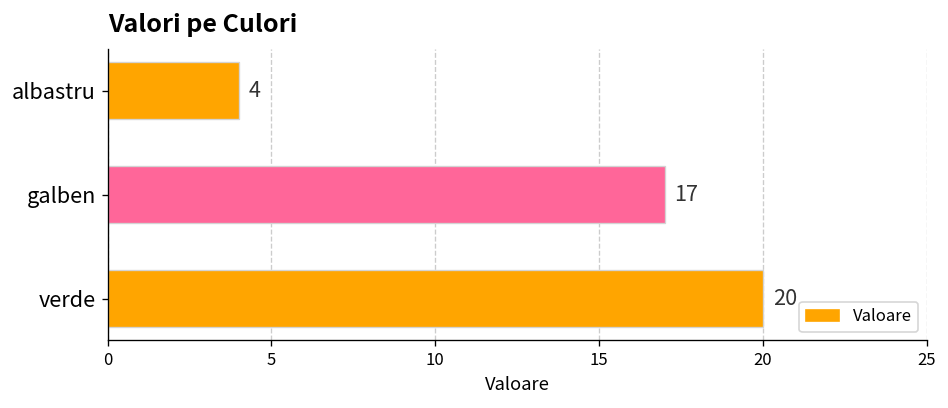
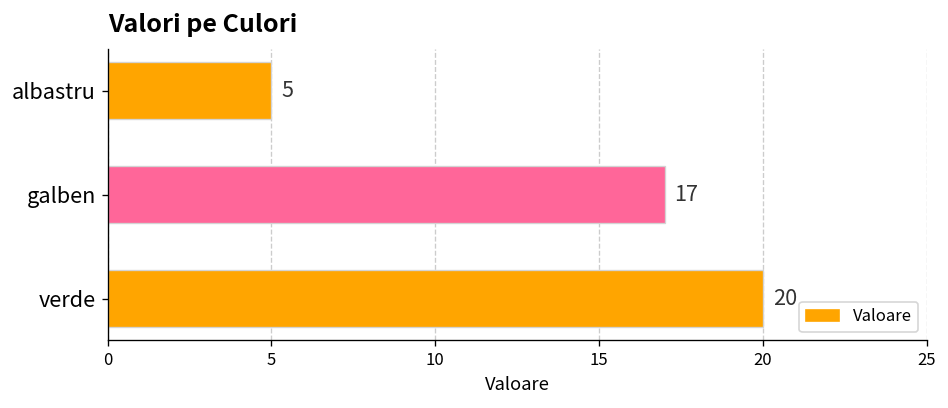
albastru: 4 -> 5
